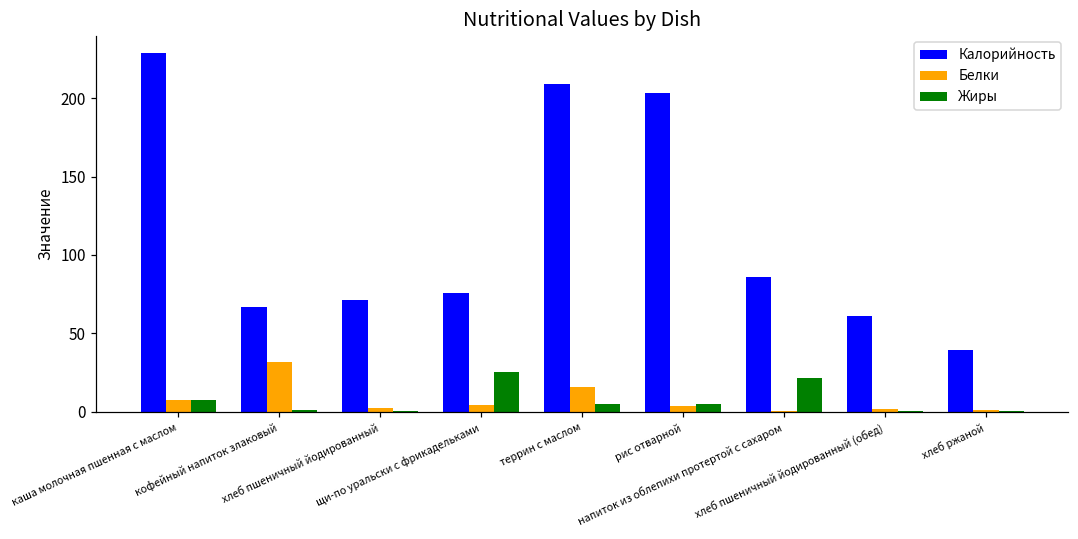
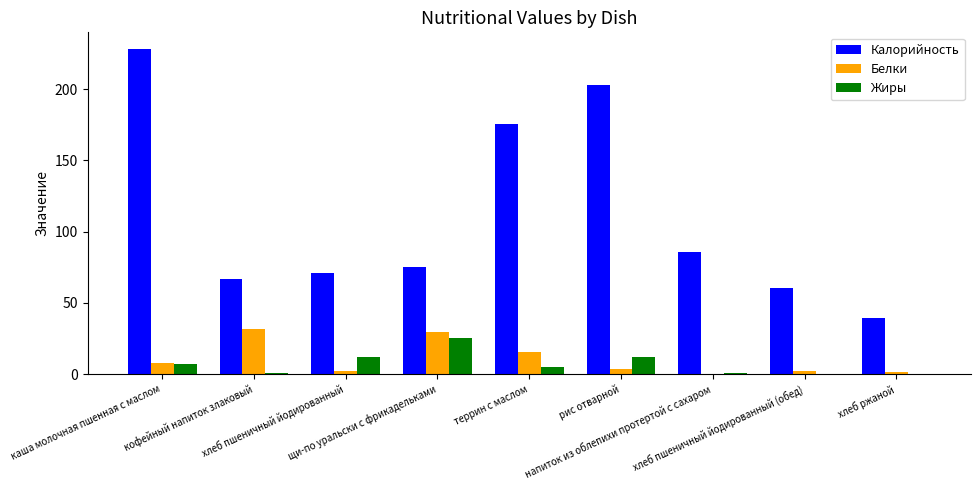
Жиры, хлеб пшеничный йодированный: 0 -> 12
Белки, щи-по уральски с фрикадельками: 4 -> 30
Калорийность, террин с маслом: 209 -> 175
Жиры, рис отварной: 5 -> 12
Жиры, напиток из облепихи протертой с сахаром: 22 -> 1
